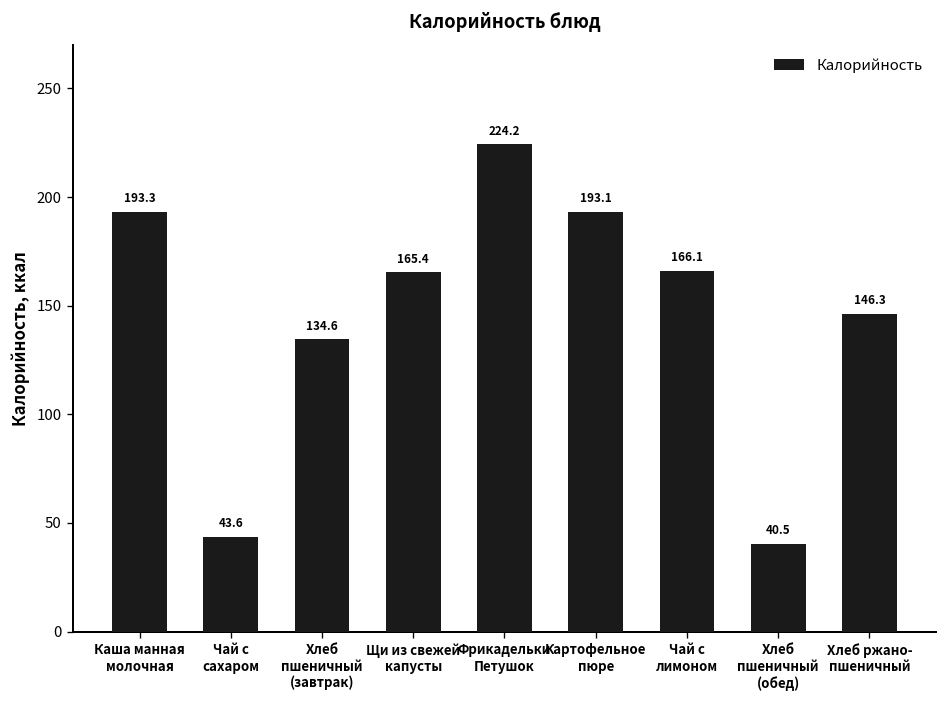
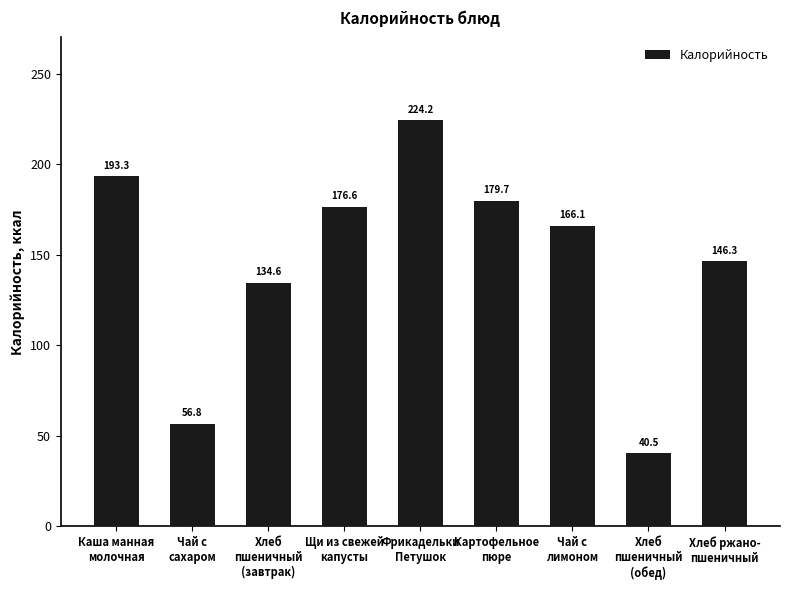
Чай с сахаром: 43.6 -> 56.8
Щи из свежей капусты: 165.4 -> 176.6
Картофельное пюре: 193.1 -> 179.7
